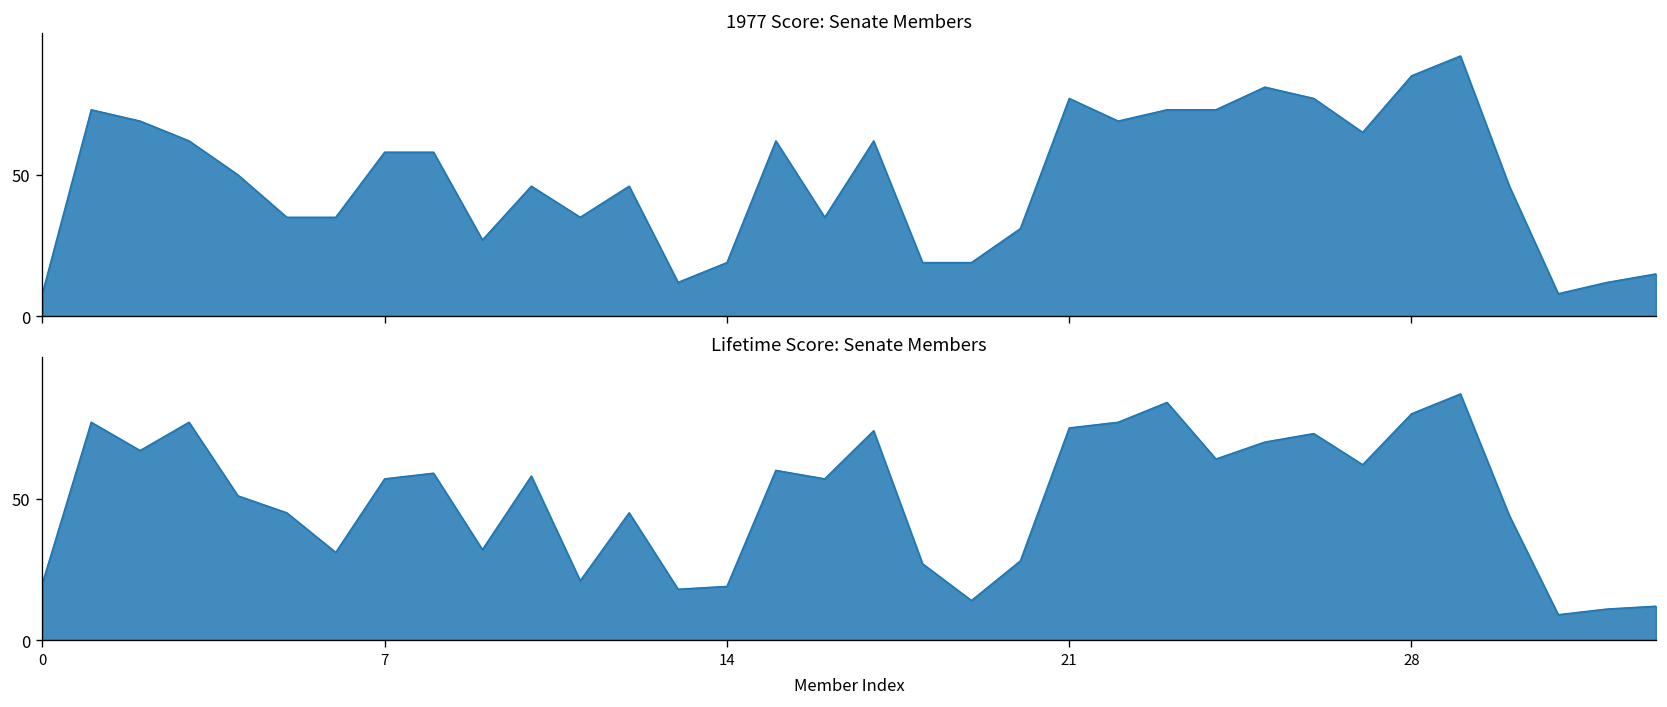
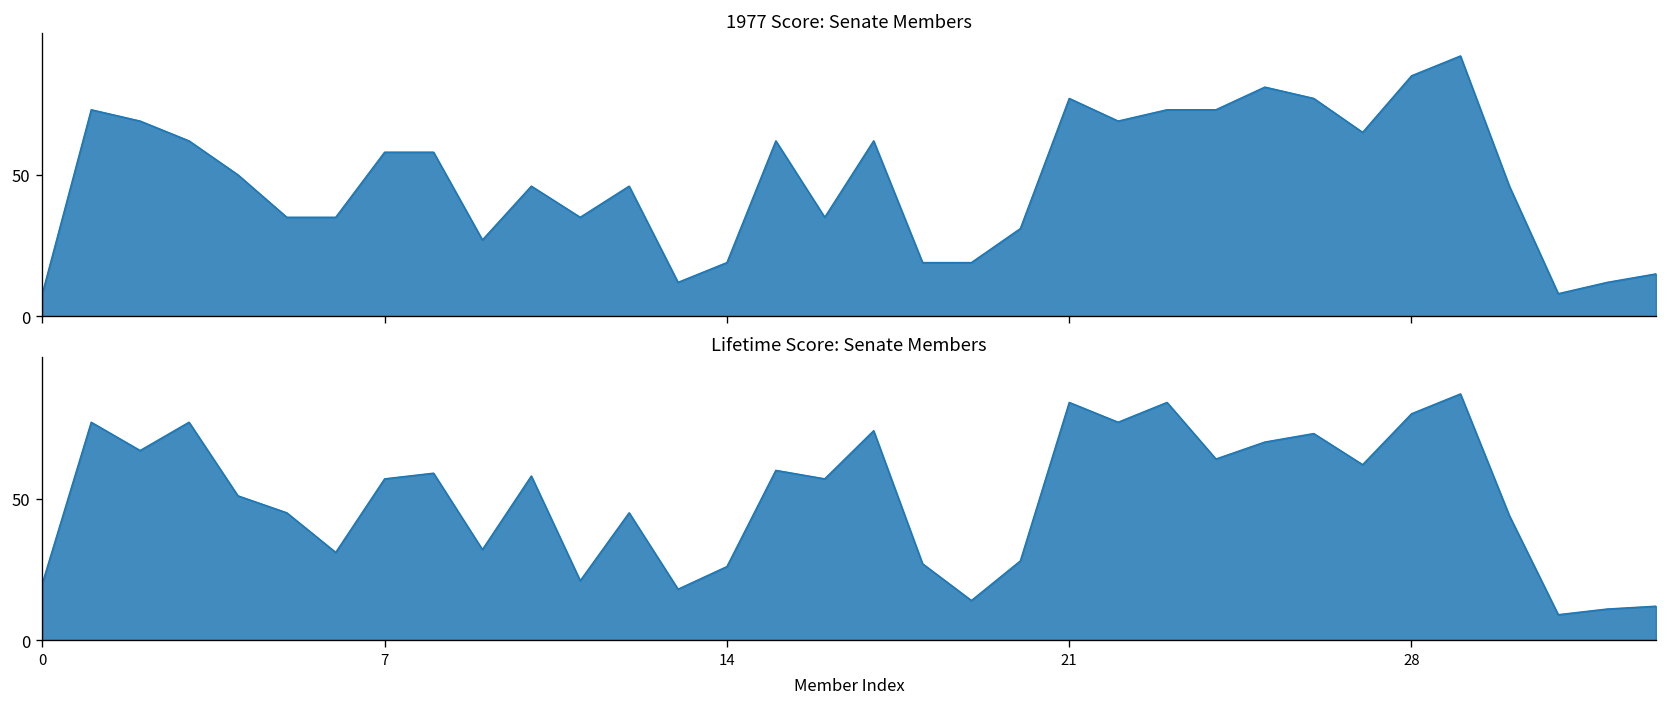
Lifetime Score: Senate Members, 14: 19 -> 26
Lifetime Score: Senate Members, 21: 75 -> 84
